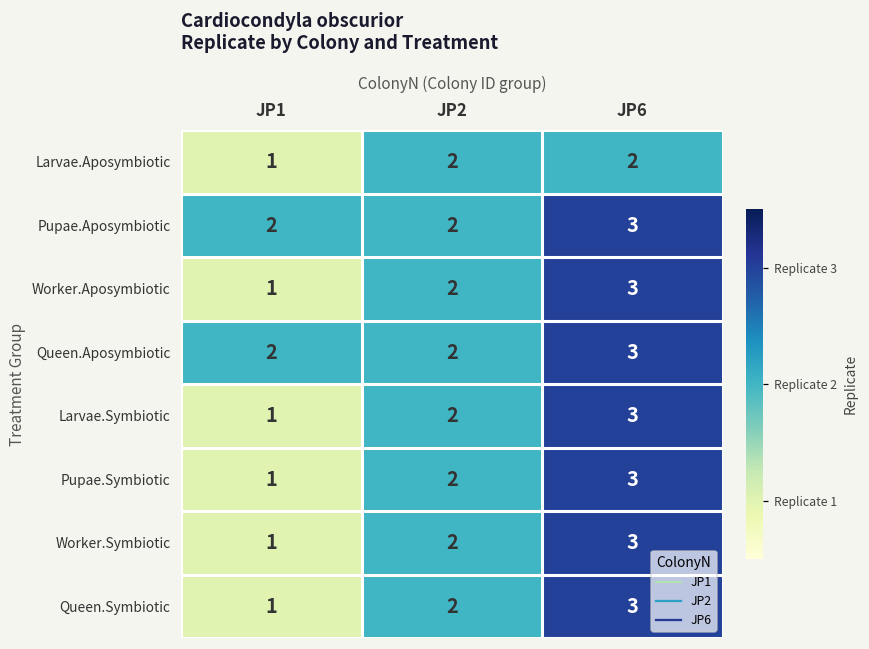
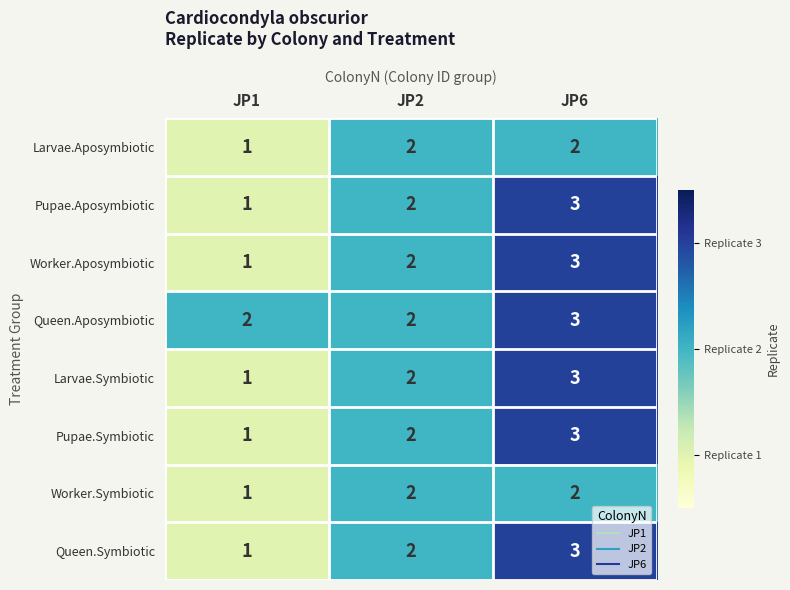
Pupae.Aposymbiotic, JP1: 2 -> 1
Worker.Symbiotic, JP6: 3 -> 2
